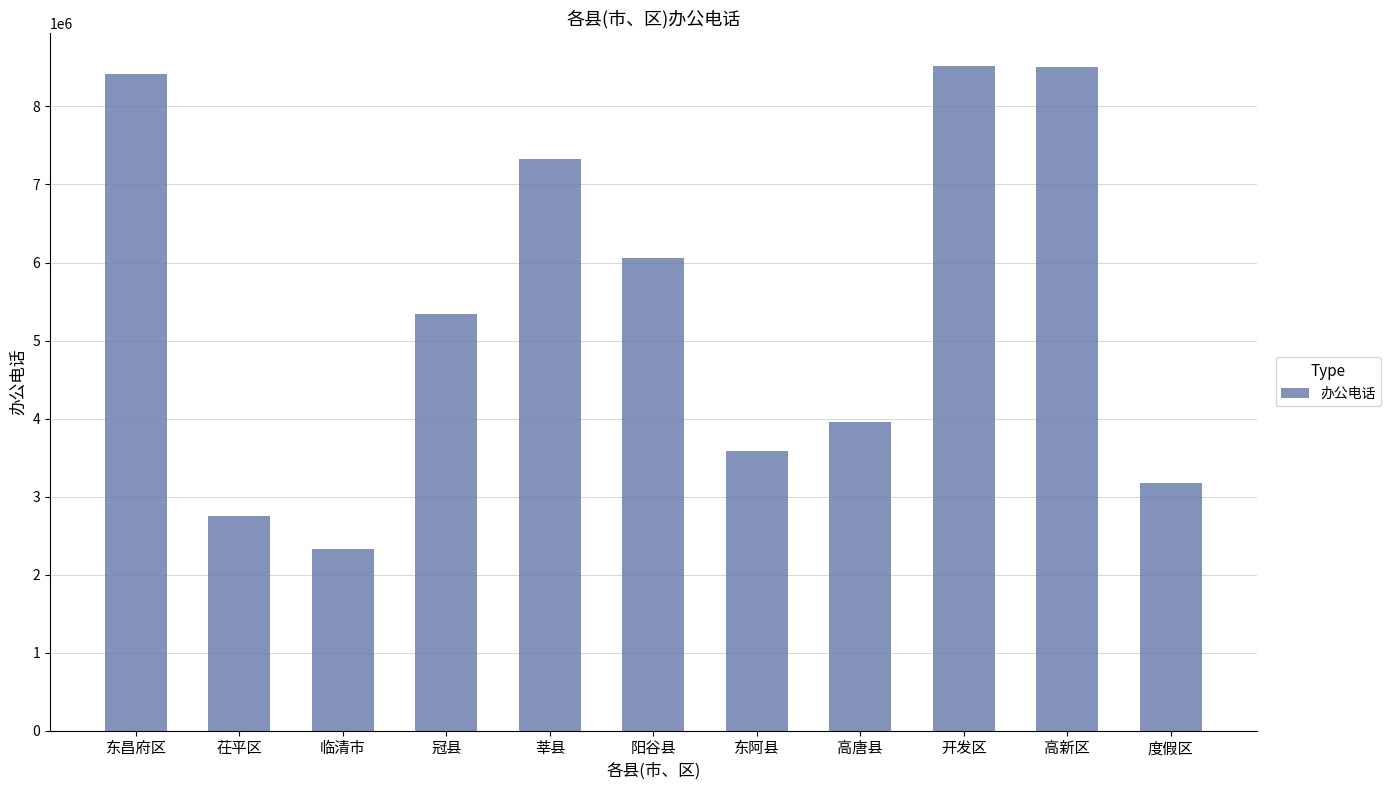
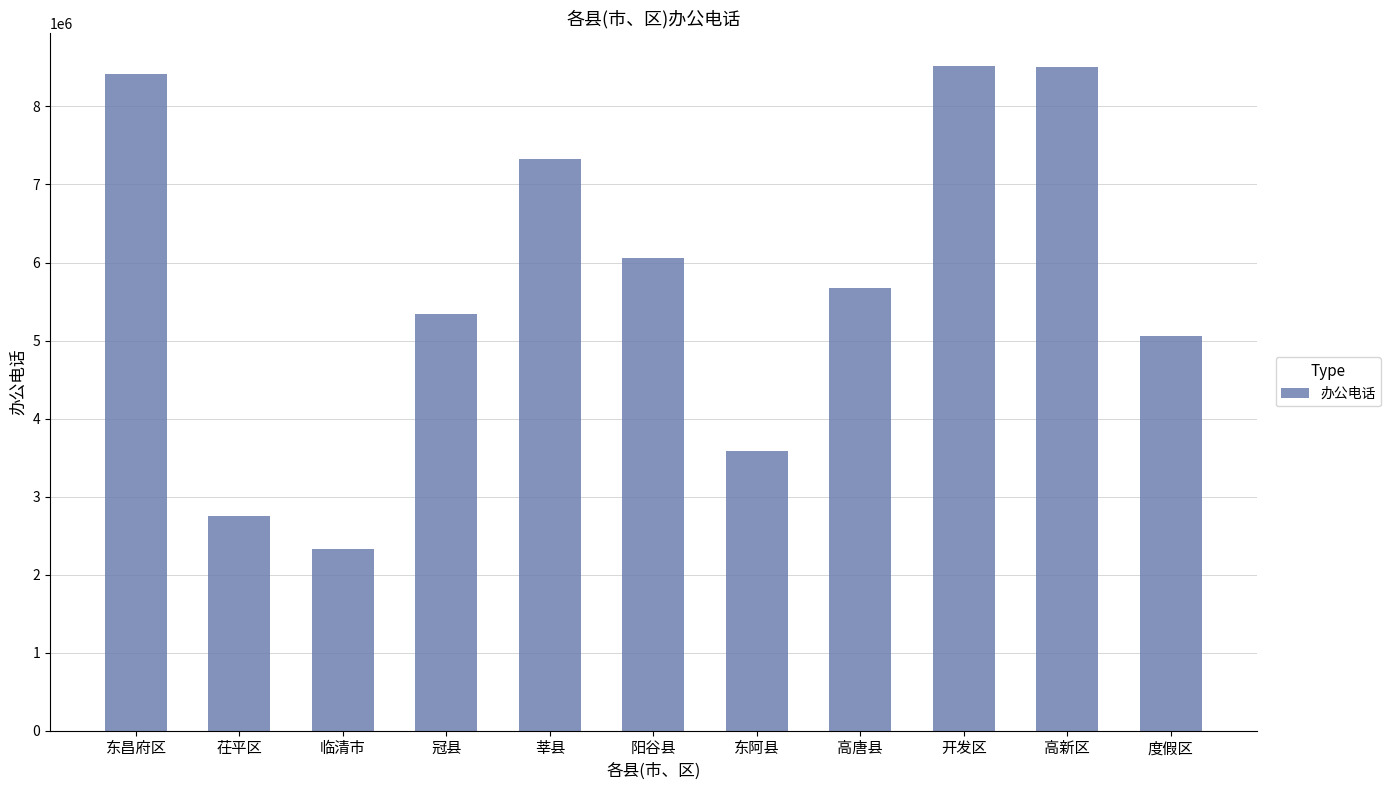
高唐县: 4000000 -> 5700000
度假区: 3200000 -> 5100000
